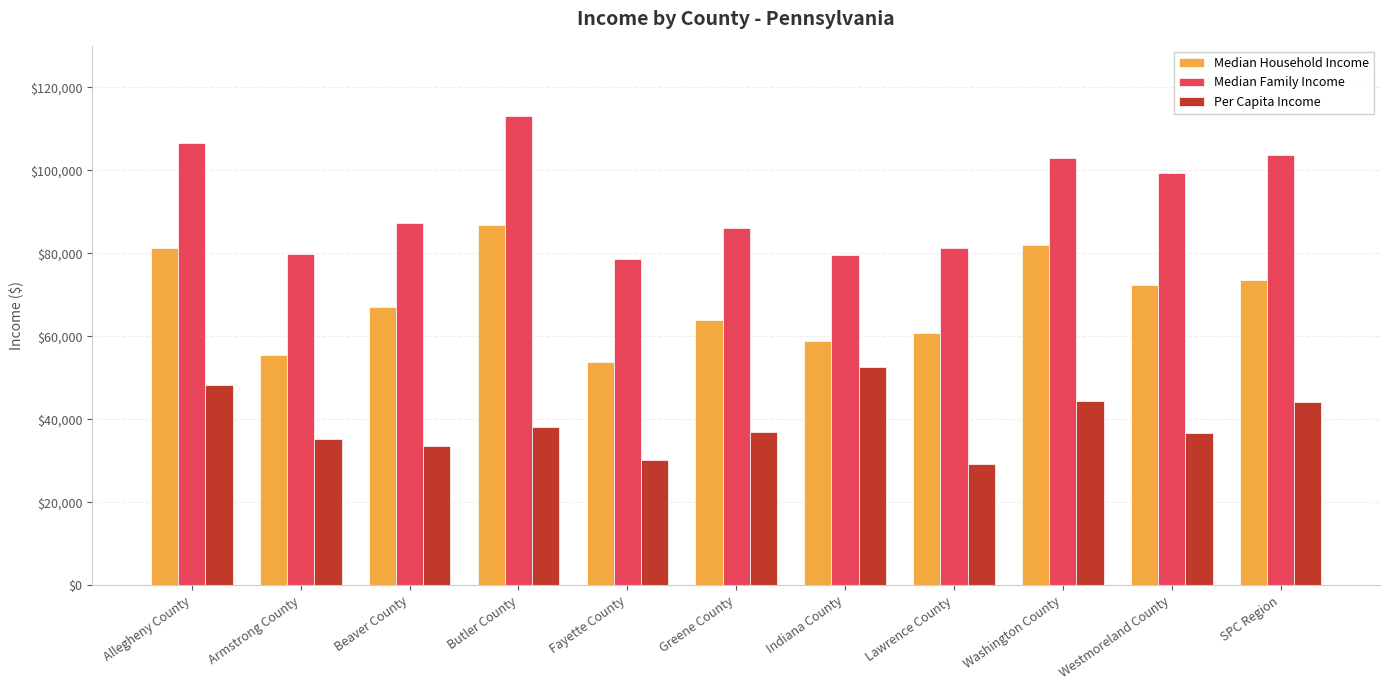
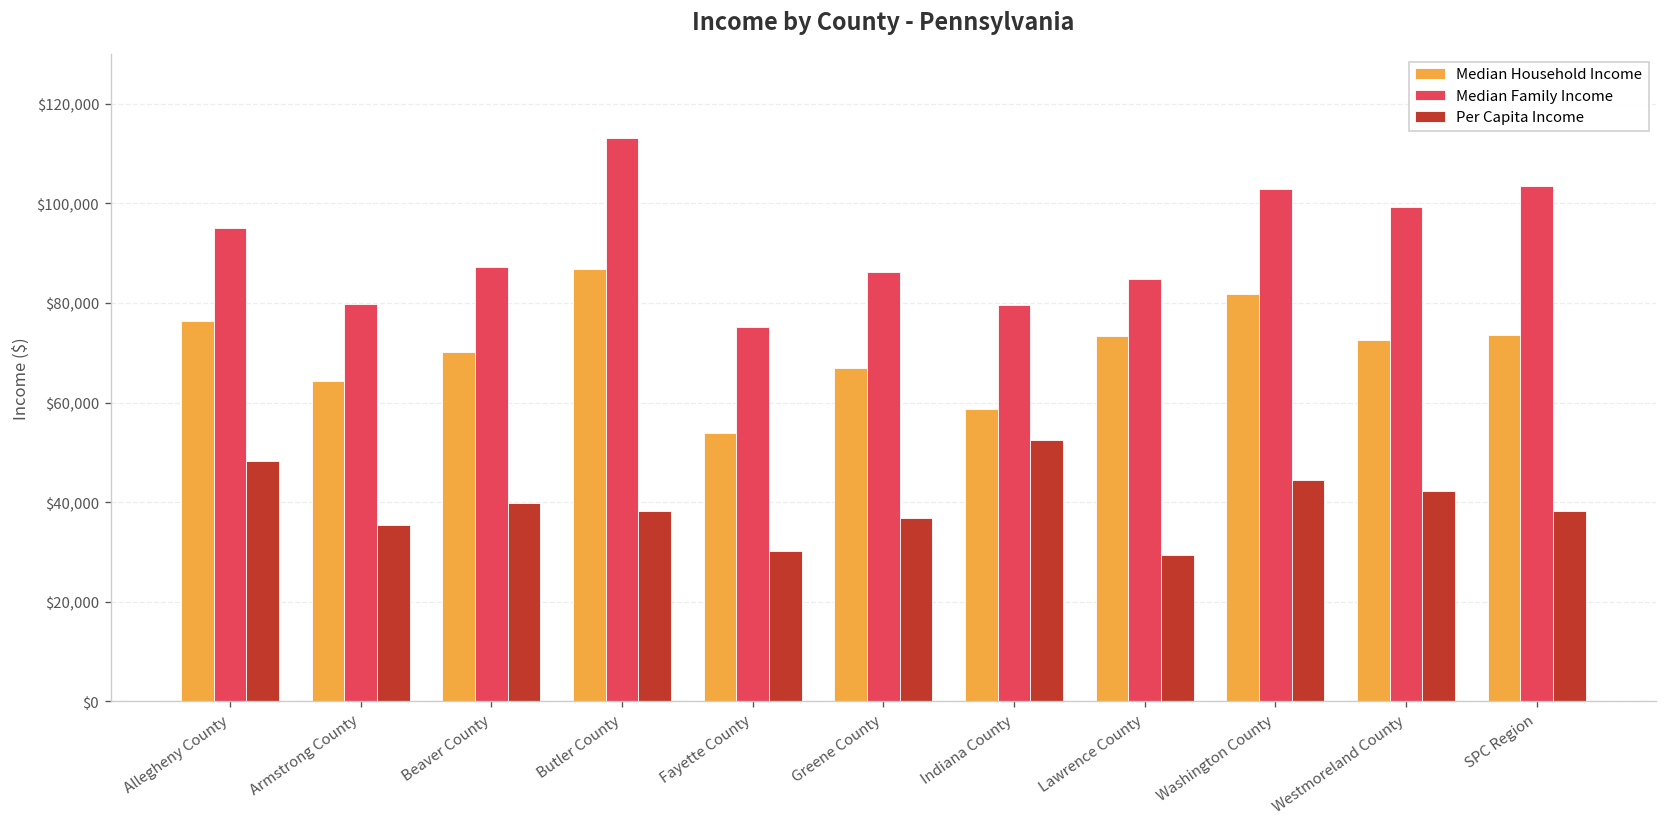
Median Household Income, Allegheny County: $81,000 -> $76,000
Median Family Income, Allegheny County: $107,000 -> $95,000
Median Household Income, Armstrong County: $55,000 -> $64,000
Median Household Income, Beaver County: $67,000 -> $70,000
Per Capita Income, Beaver County: $34,000 -> $40,000
Median Family Income, Fayette County: $79,000 -> $75,000
Median Household Income, Greene County: $64,000 -> $67,000
Median Household Income, Lawrence County: $61,000 -> $73,000
Median Family Income, Lawrence County: $81,000 -> $85,000
Per Capita Income, Westmoreland County: $37,000 -> $42,000
Per Capita Income, SPC Region: $44,000 -> $38,000
